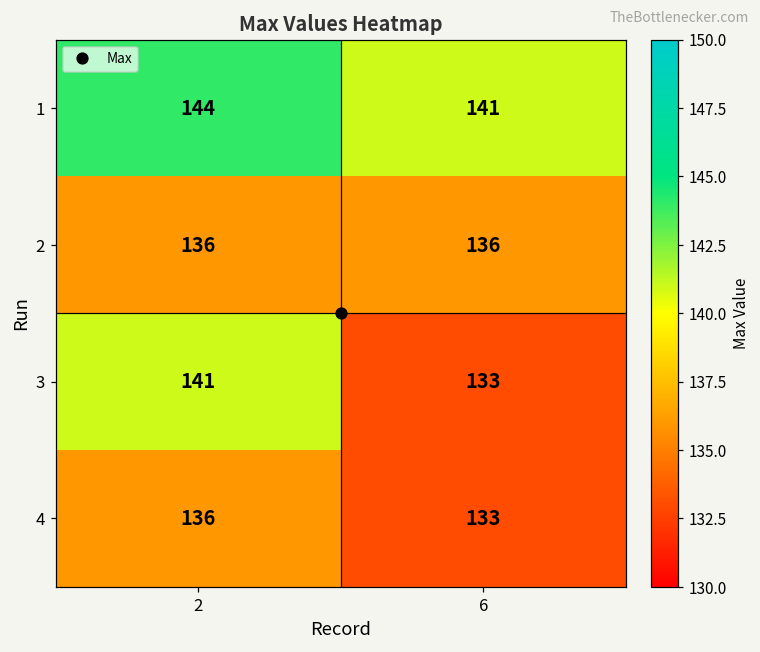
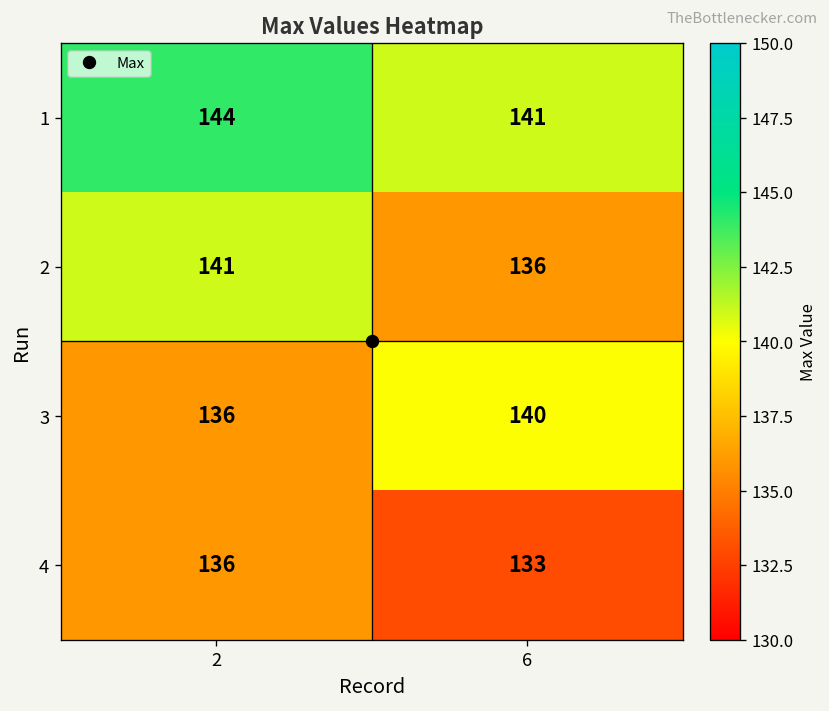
2, 2: 136 -> 141
3, 2: 141 -> 136
3, 6: 133 -> 140
